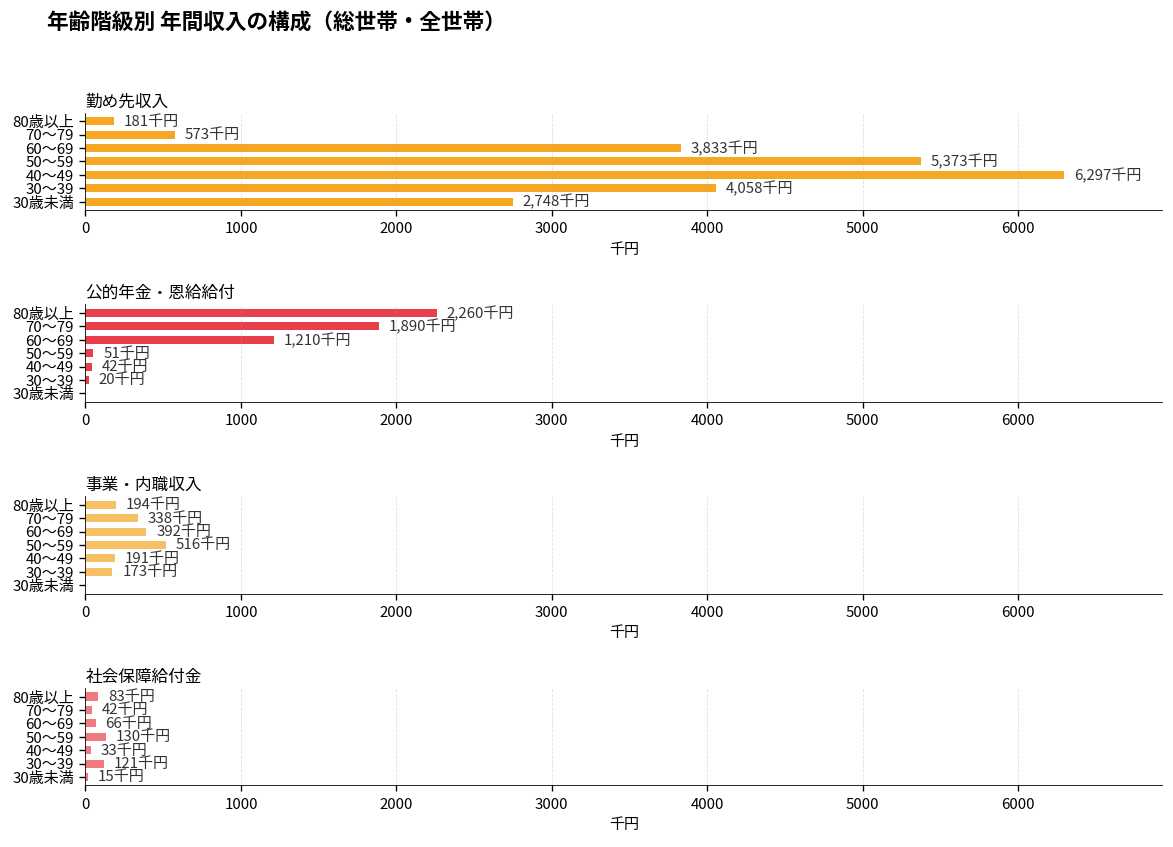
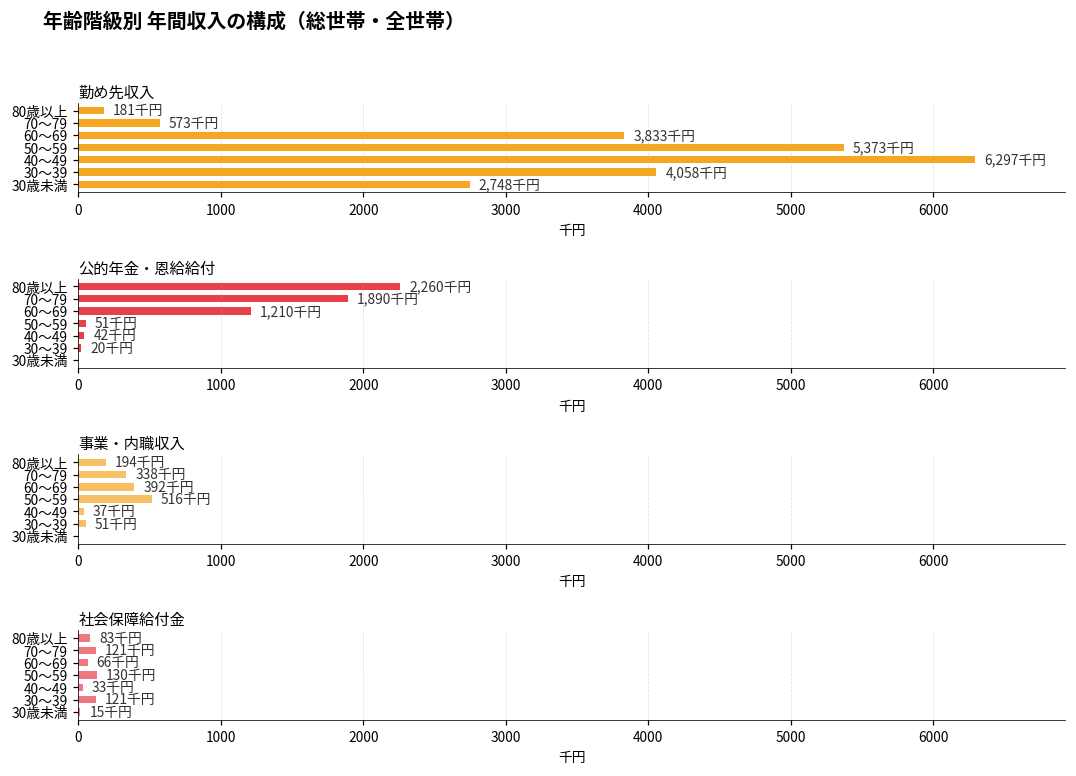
事業・内職収入, 40～49: 191 -> 37
事業・内職収入, 30～39: 173 -> 51
社会保障給付金, 70～79: 42 -> 121
